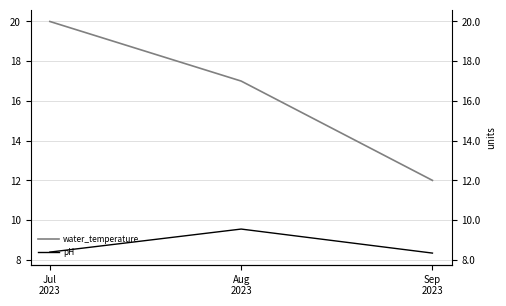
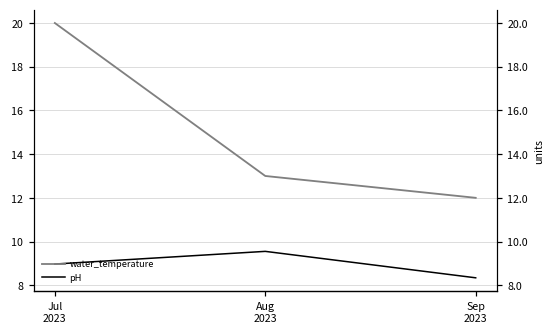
pH, Jul 2023: 8.4 -> 9.0
water_temperature, Aug 2023: 17 -> 13
